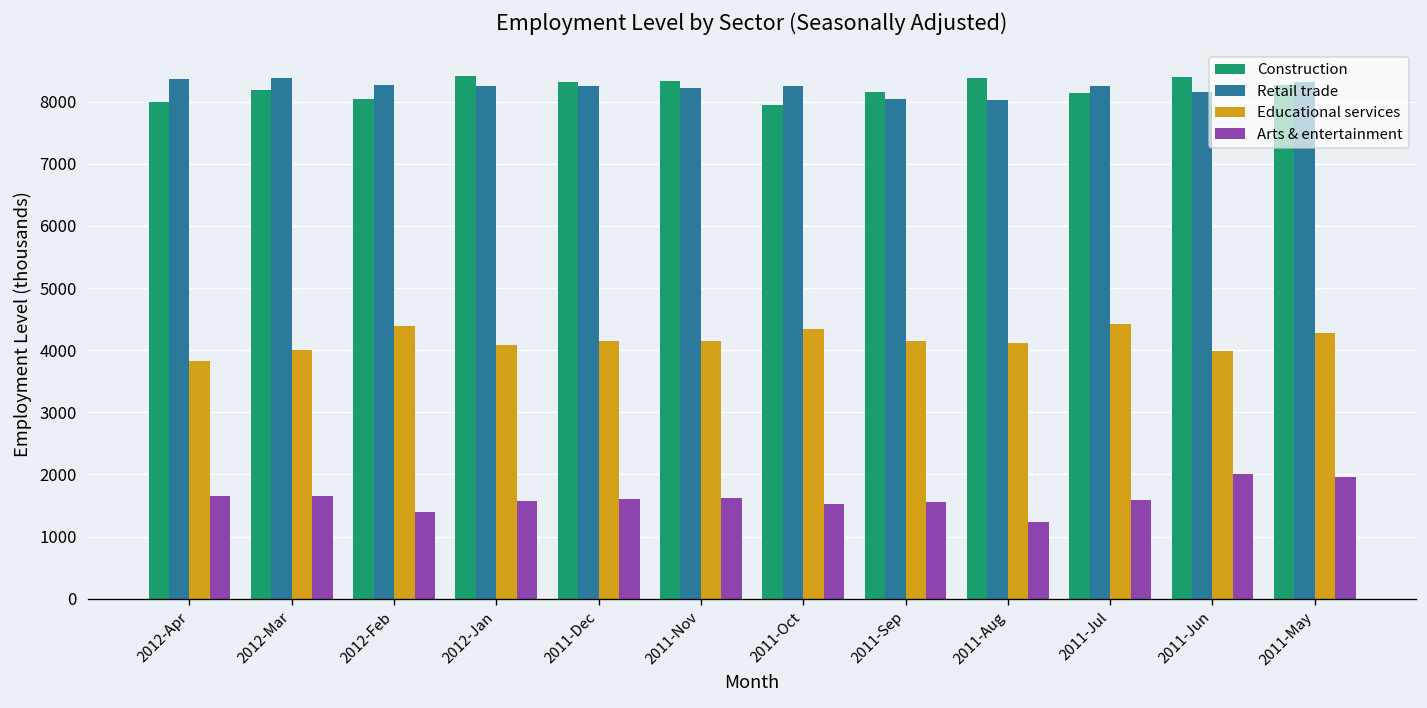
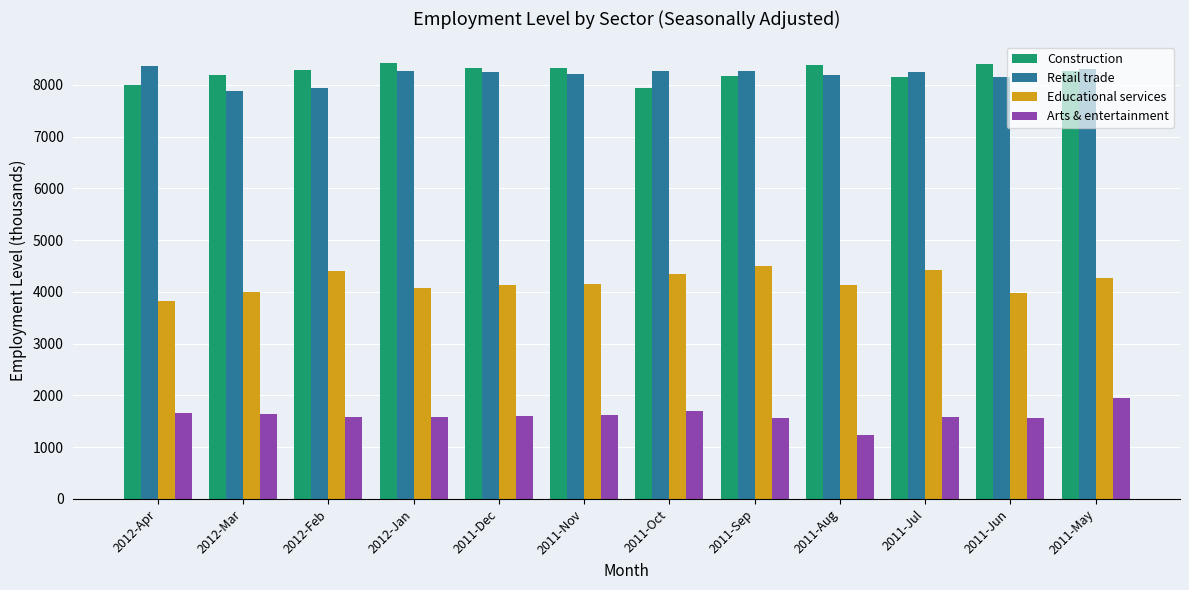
Retail trade, 2012-Mar: 8400 -> 7900
Construction, 2012-Feb: 8000 -> 8300
Retail trade, 2012-Feb: 8300 -> 7900
Arts & entertainment, 2012-Feb: 1400 -> 1600
Arts & entertainment, 2011-Oct: 1500 -> 1700
Retail trade, 2011-Sep: 8000 -> 8300
Educational services, 2011-Sep: 4100 -> 4500
Retail trade, 2011-Aug: 8000 -> 8200
Arts & entertainment, 2011-Jun: 2000 -> 1600
